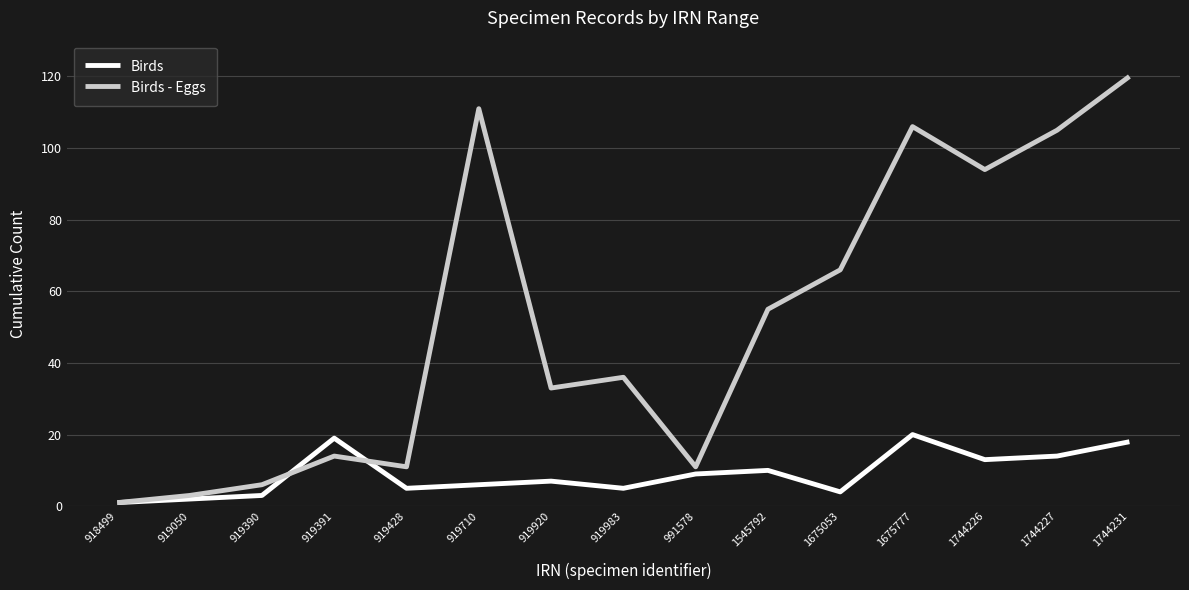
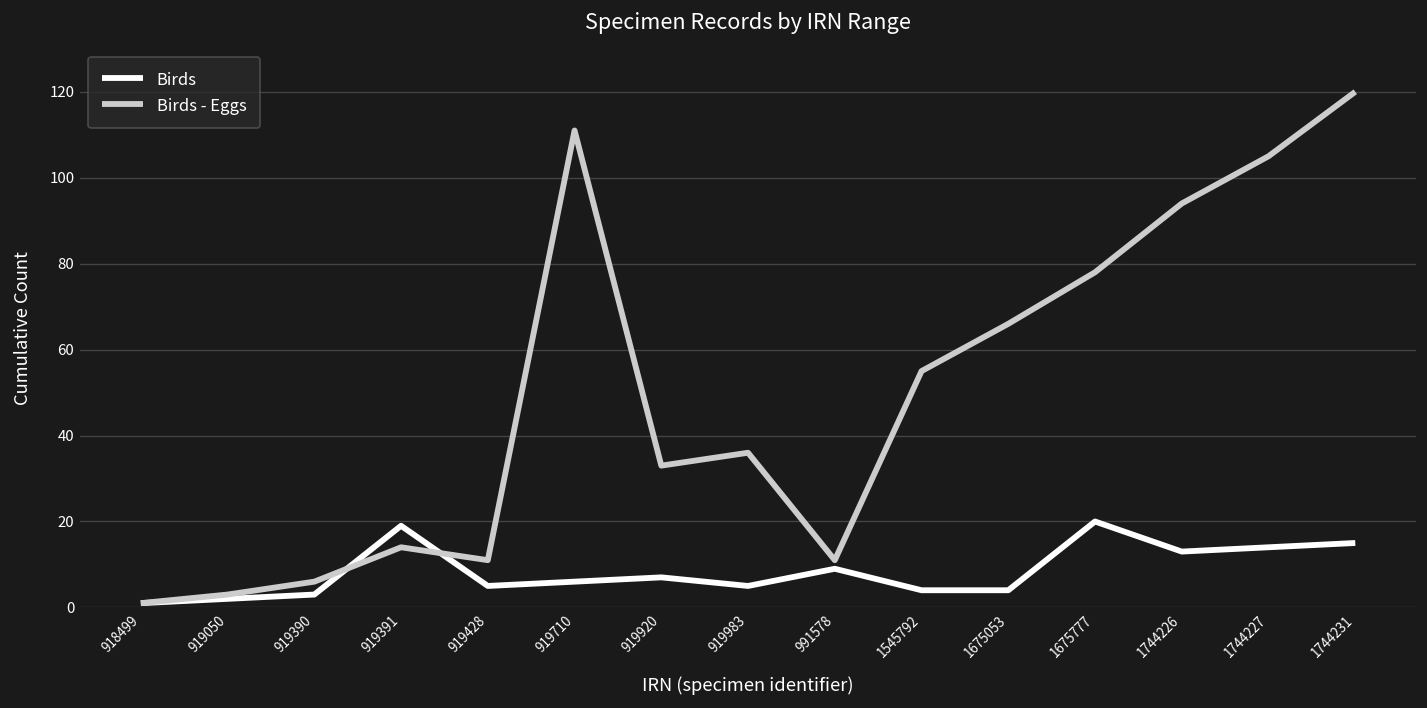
Birds, 1545792: 10 -> 4
Birds - Eggs, 1675777: 106 -> 78
Birds, 1744231: 18 -> 15
